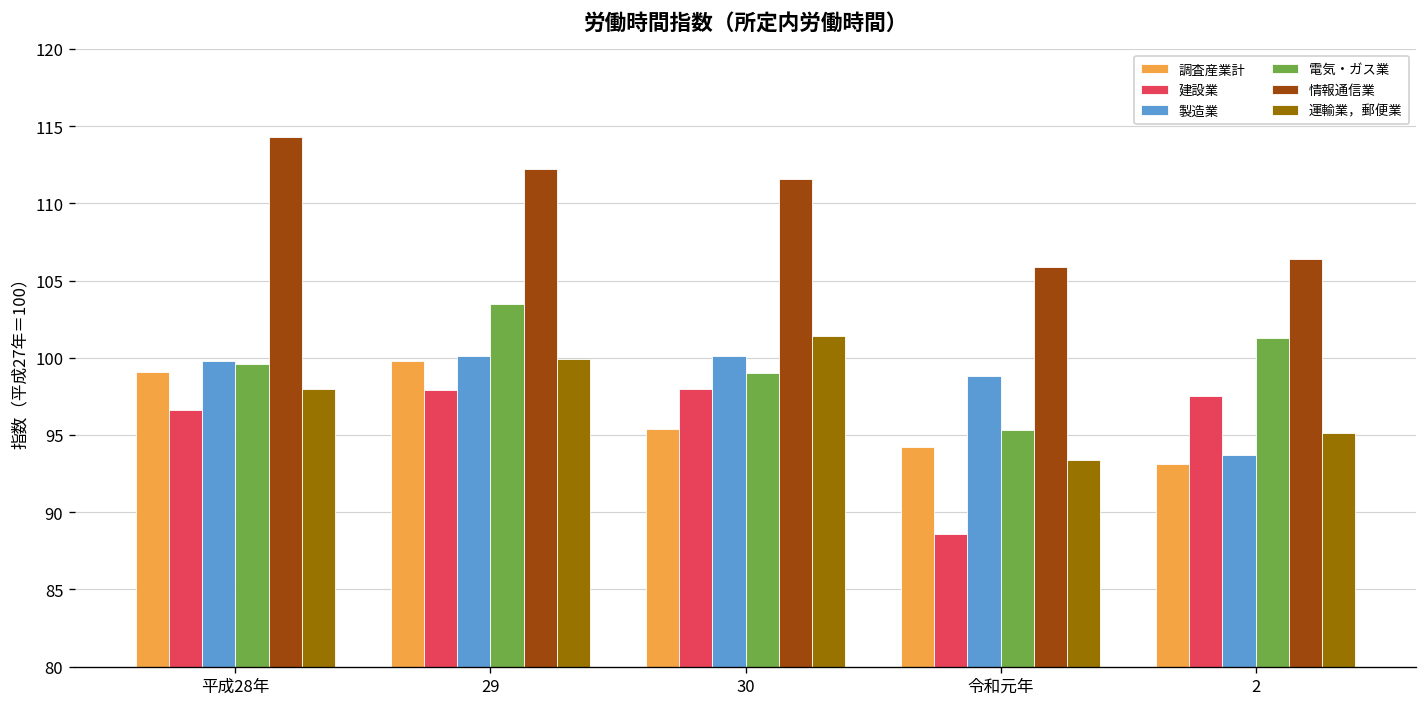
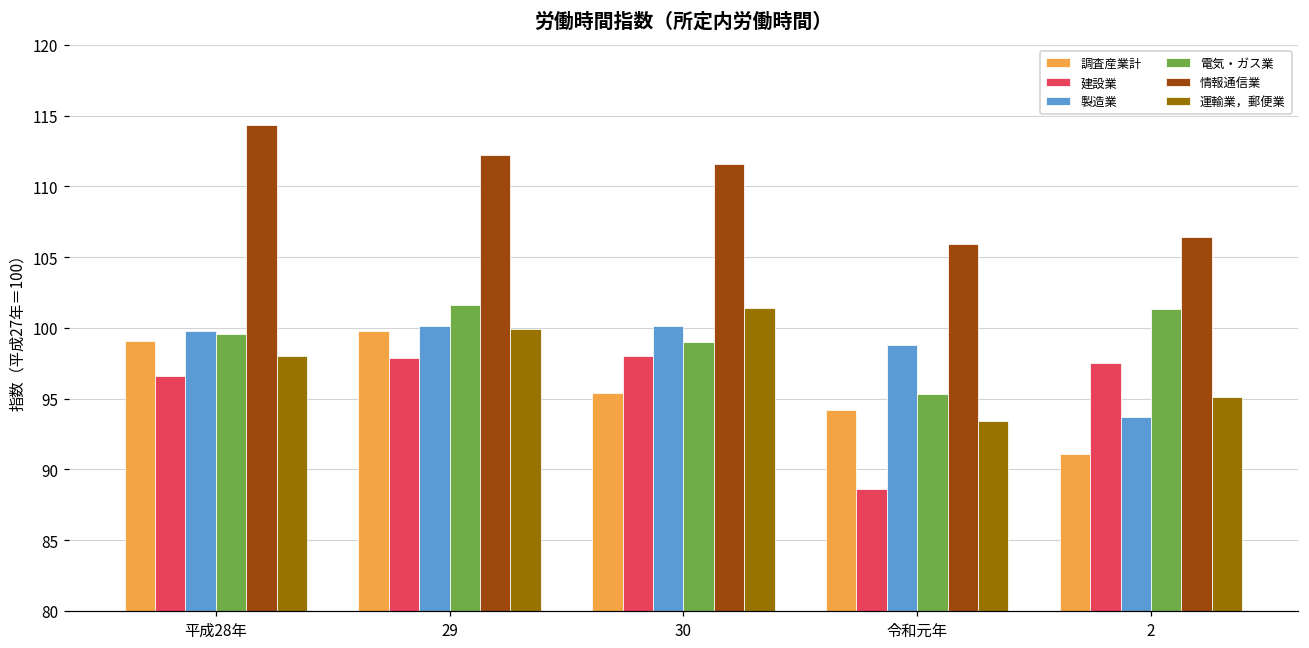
電気・ガス業, 29: 103.5 -> 101.6
調査産業計, 2: 93.1 -> 91.1
